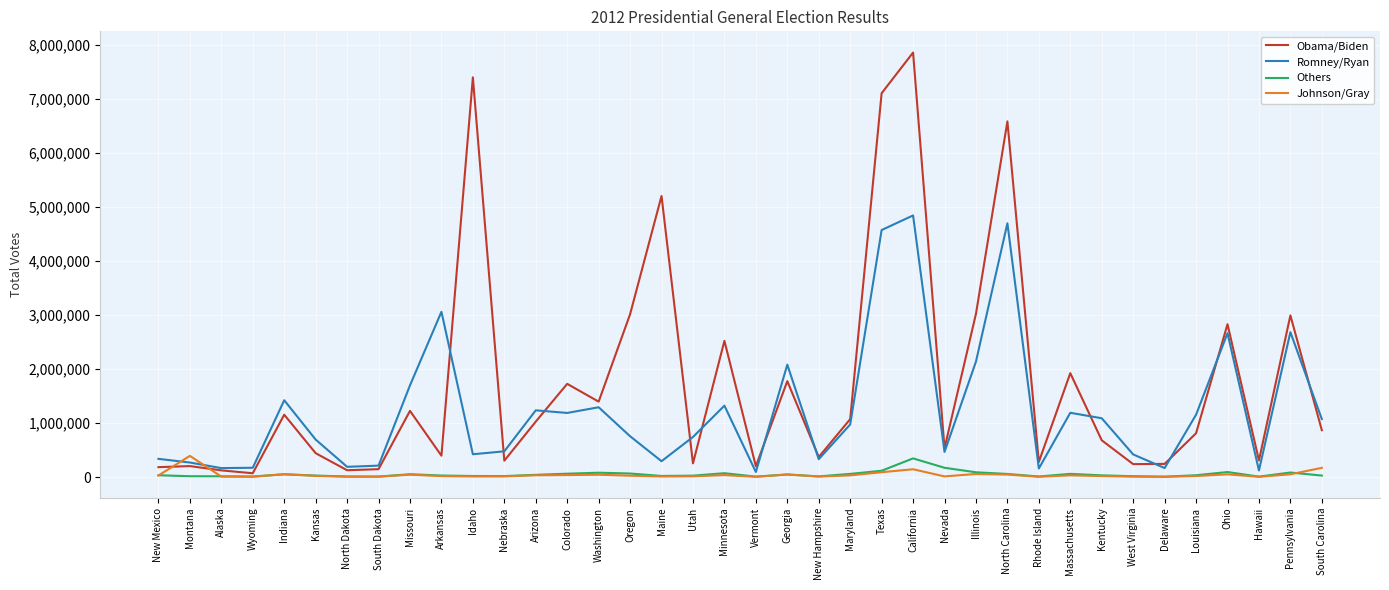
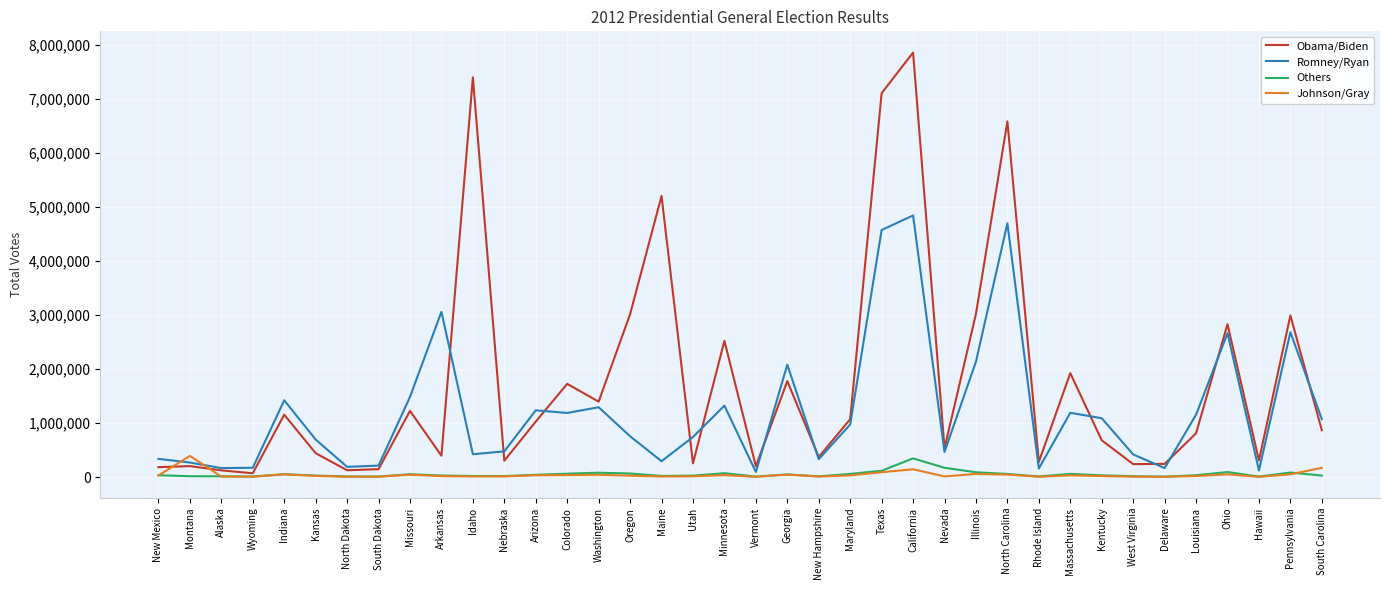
Romney/Ryan, Missouri: 1,700,000 -> 1,500,000
